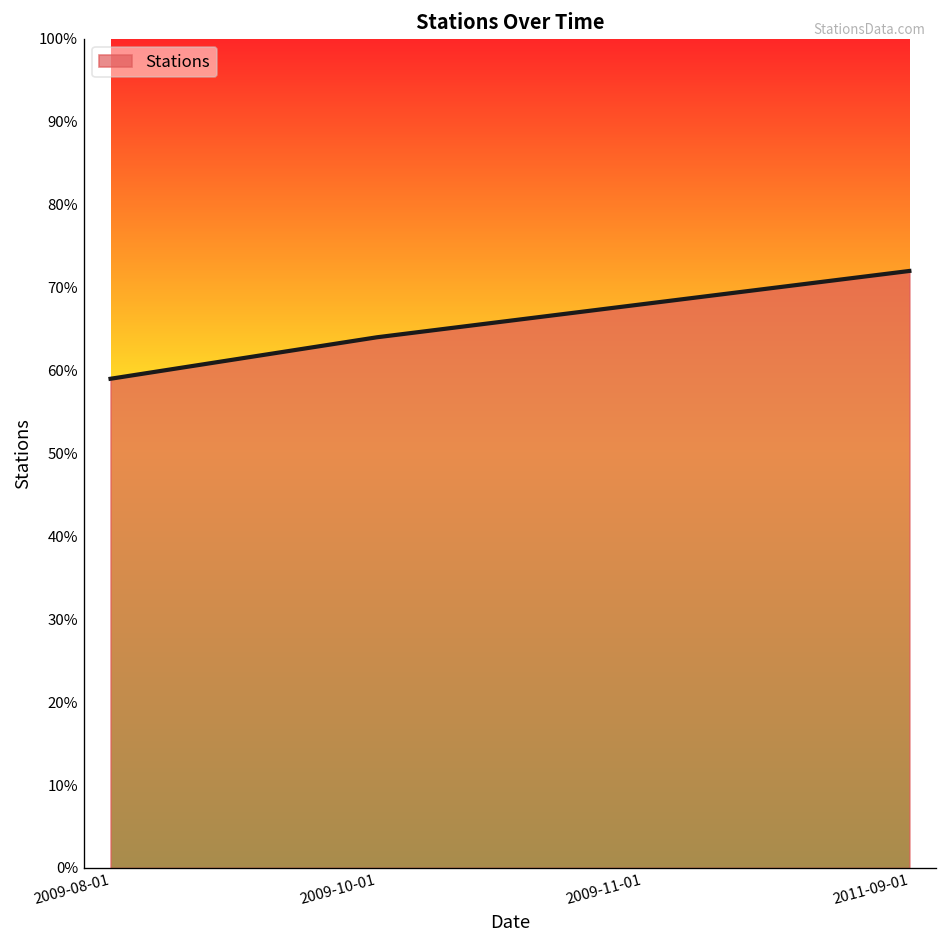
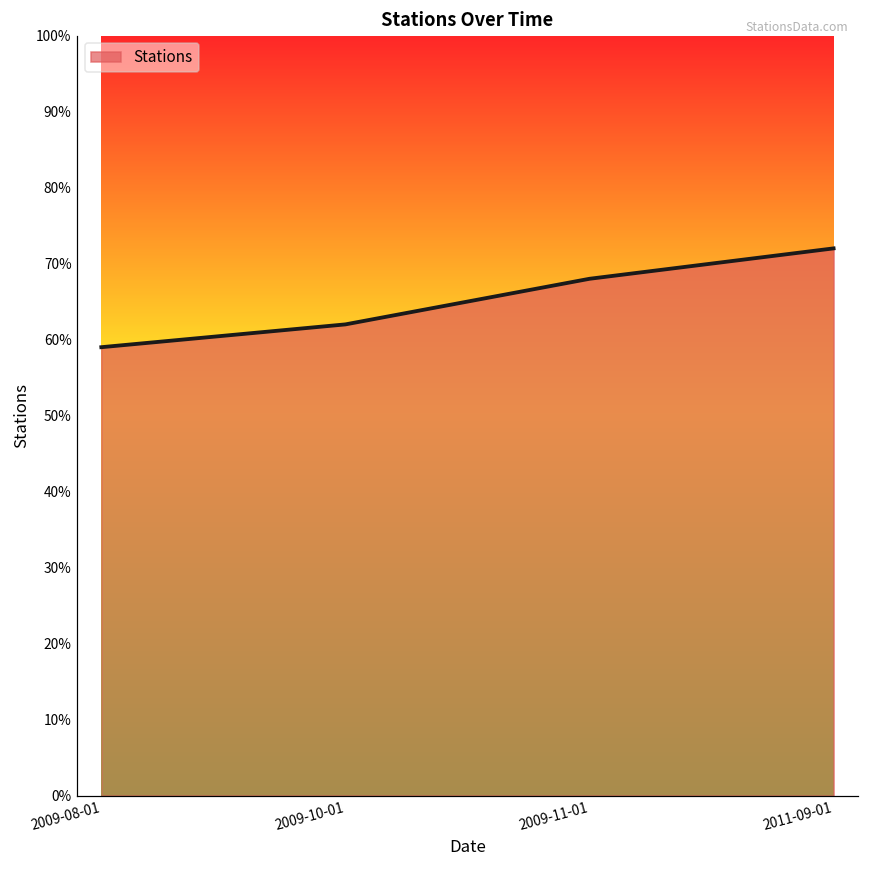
2009-10-01: 64% -> 62%
